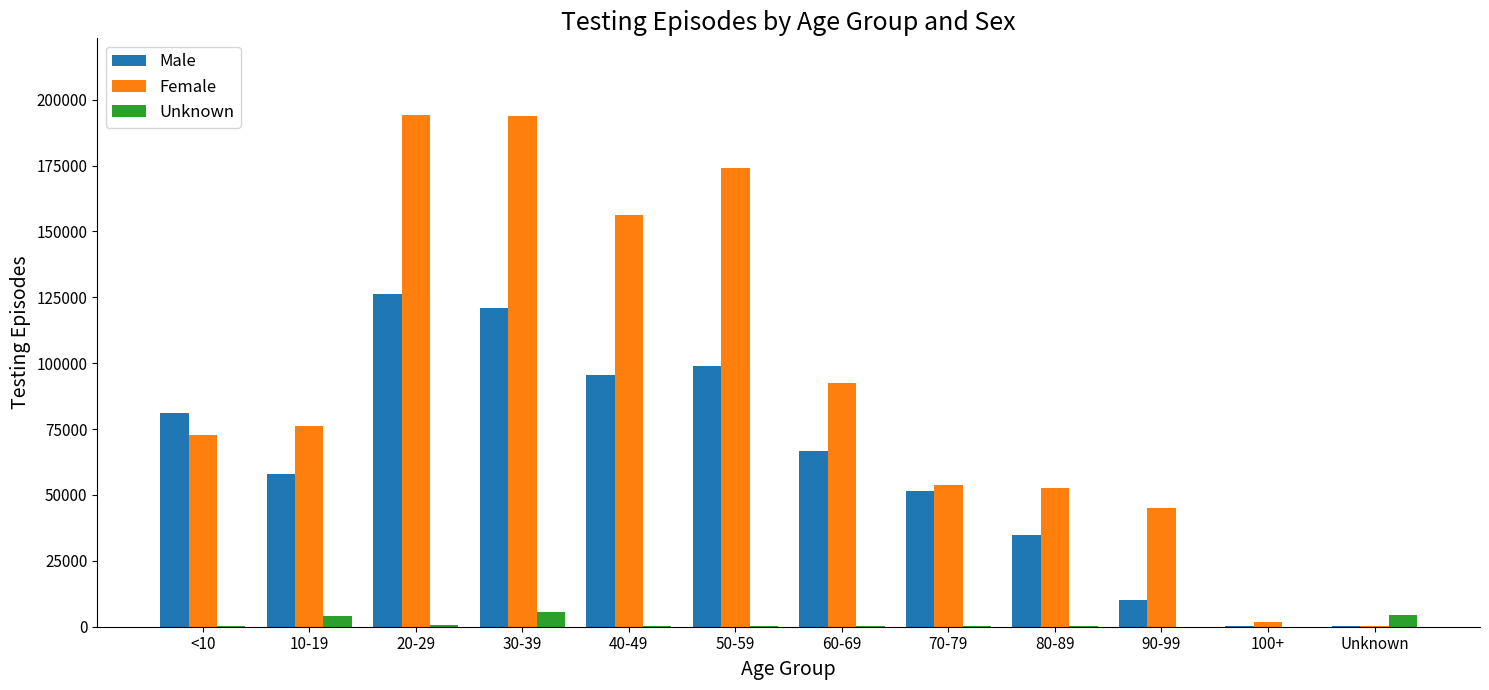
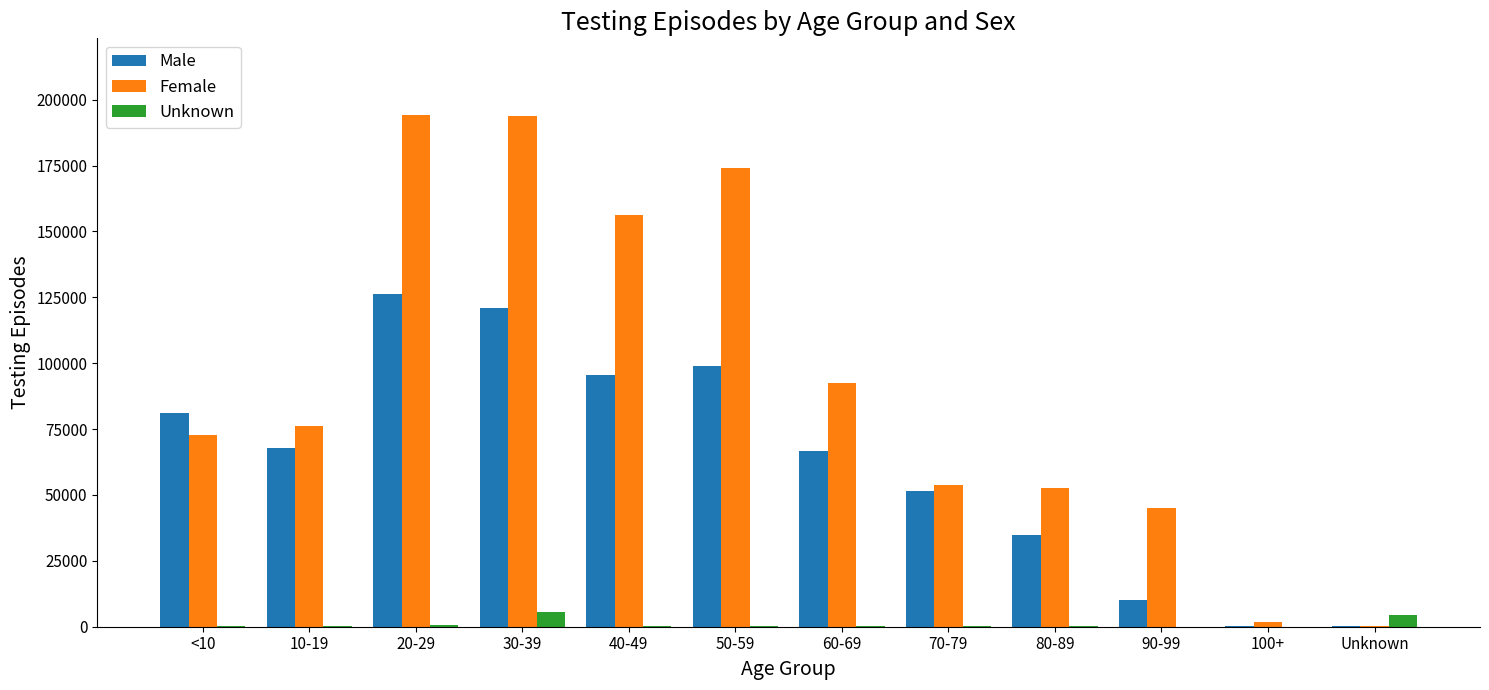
Male, 10-19: 58000 -> 68000
Unknown, 10-19: 4000 -> 0
